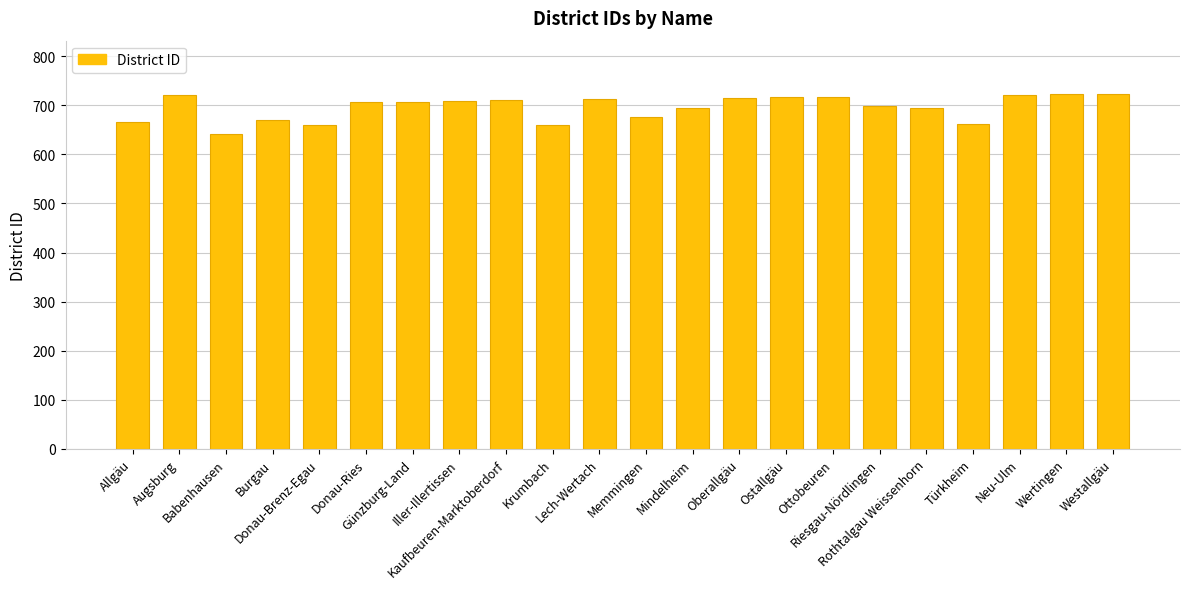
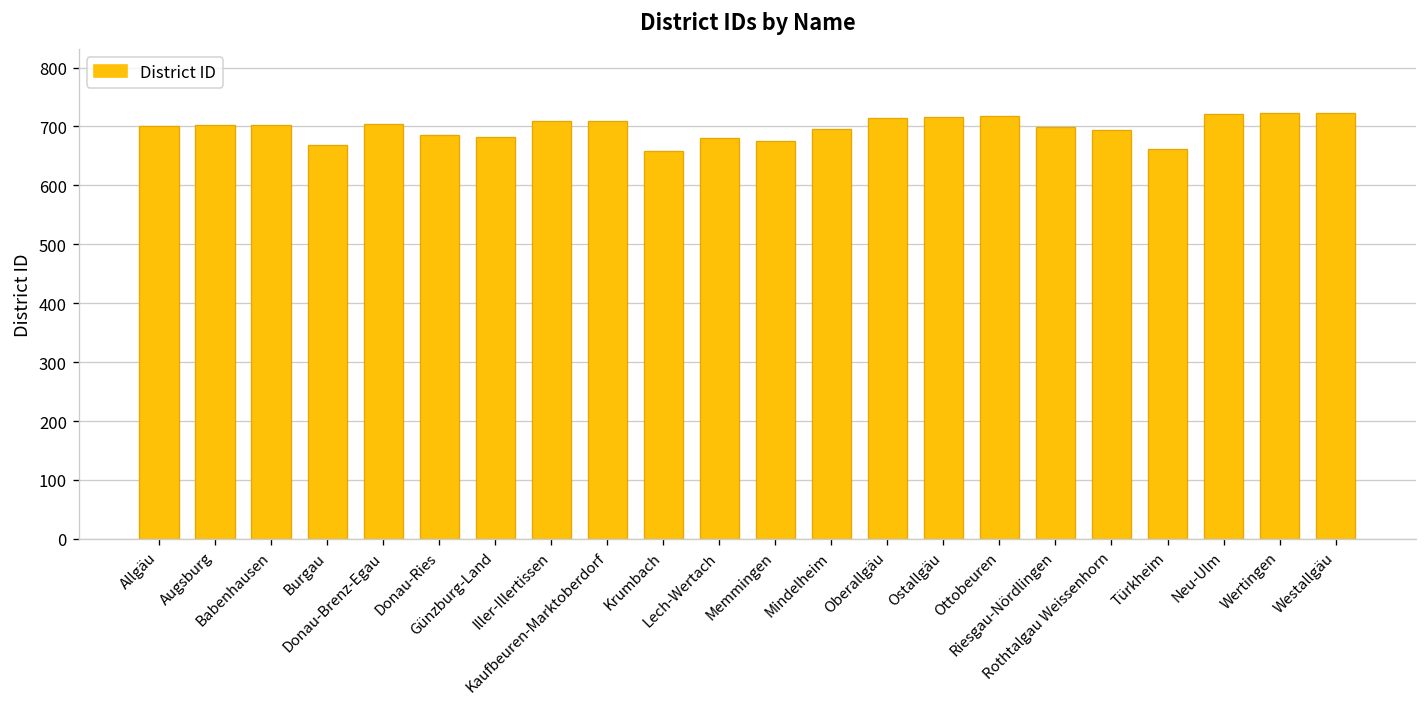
Allgäu: 670 -> 700
Augsburg: 720 -> 700
Babenhausen: 640 -> 700
Donau-Brenz-Egau: 660 -> 710
Donau-Ries: 710 -> 690
Günzburg-Land: 710 -> 680
Lech-Wertach: 710 -> 680
